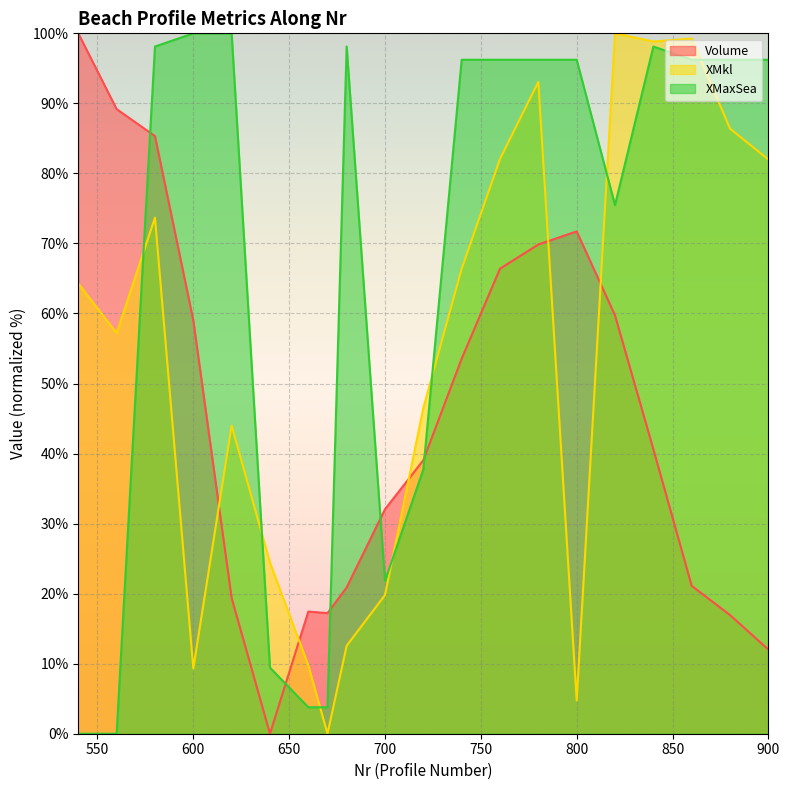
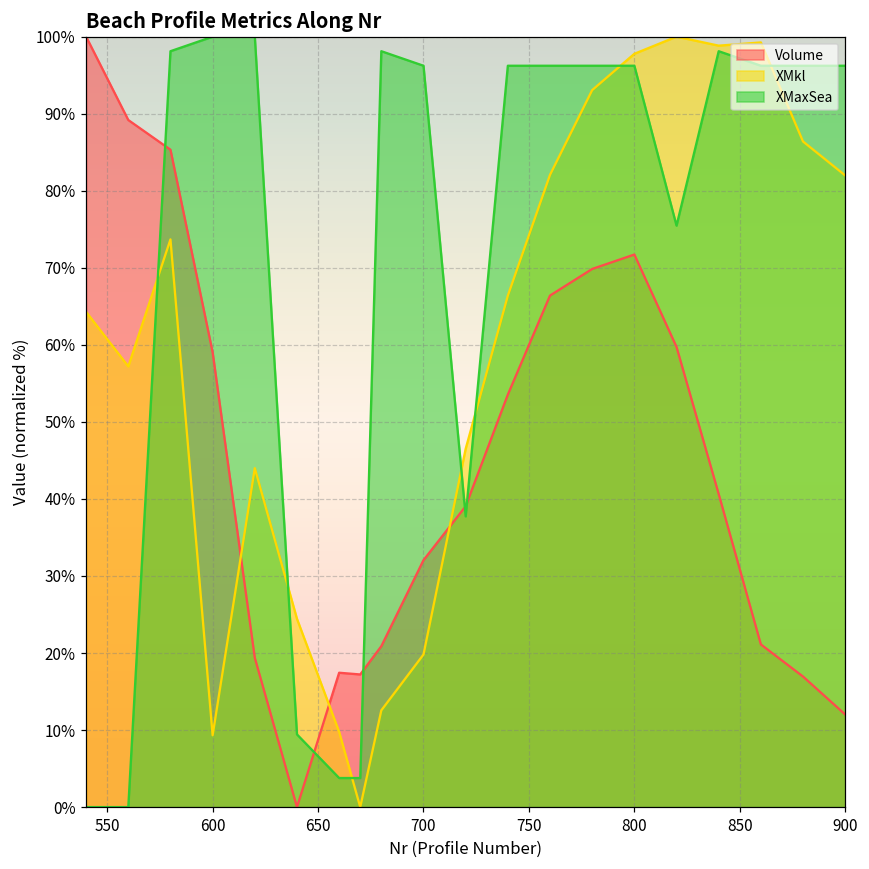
XMaxSea, 700: 22% -> 96%
XMkl, 800: 5% -> 98%
